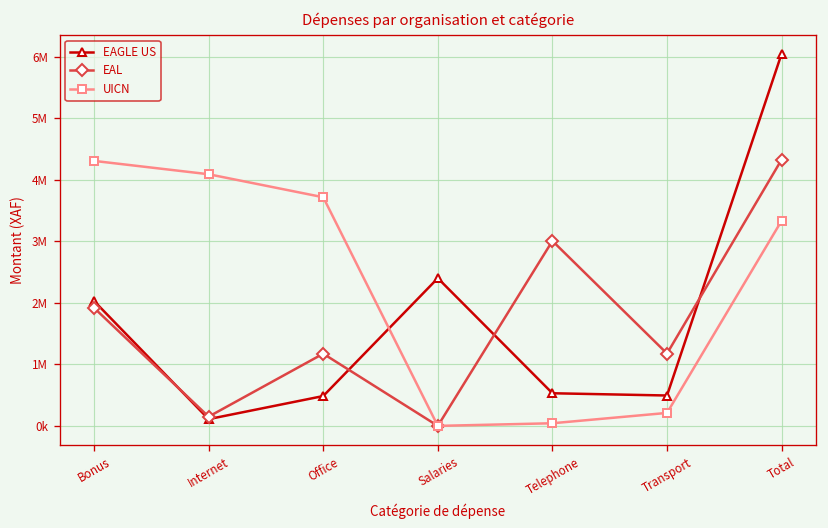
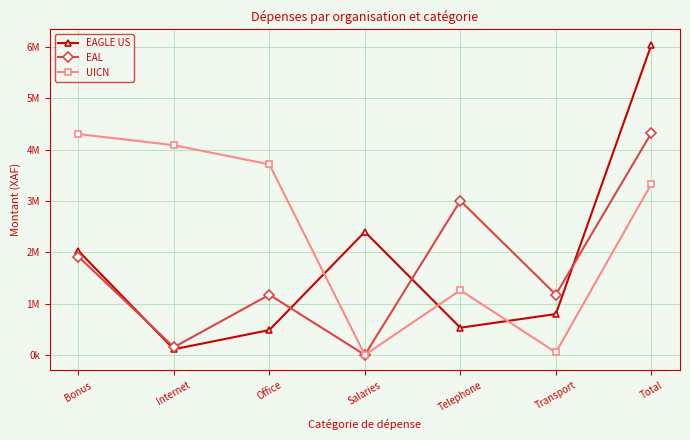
UICN, Telephone: 0 -> 1300000
EAGLE US, Transport: 500000 -> 800000
UICN, Transport: 200000 -> 0
